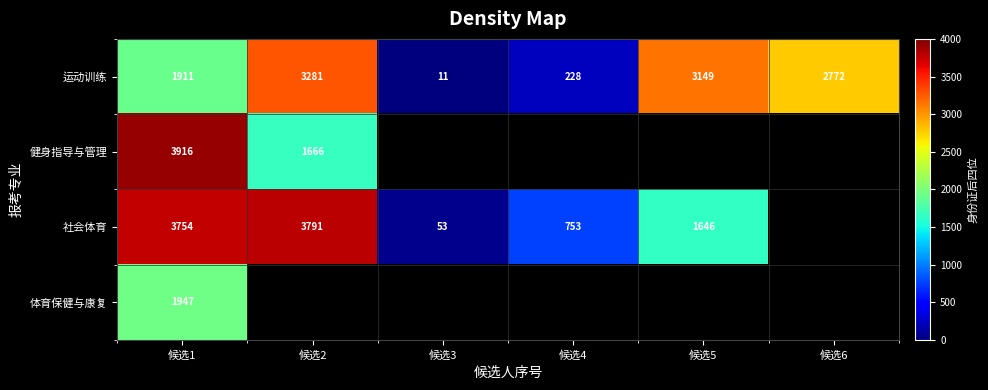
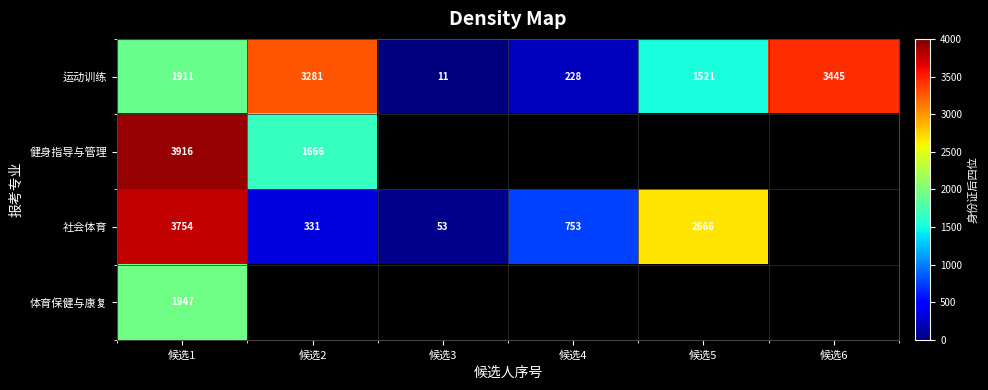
运动训练, 候选5: 3149 -> 1521
运动训练, 候选6: 2772 -> 3445
社会体育, 候选2: 3791 -> 331
社会体育, 候选5: 1646 -> 2666
